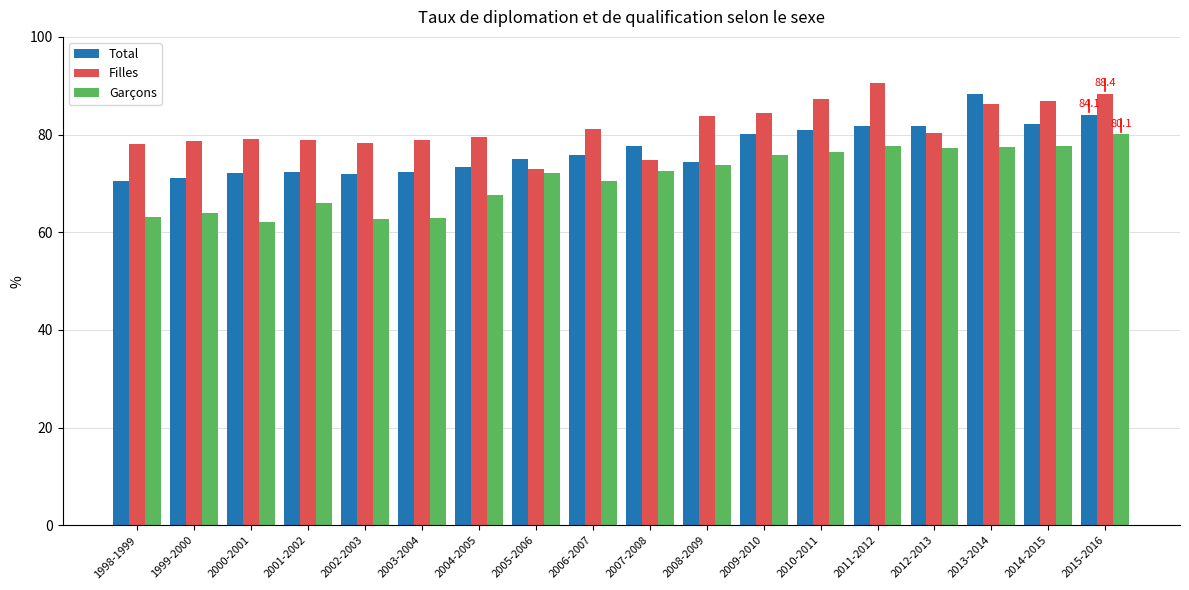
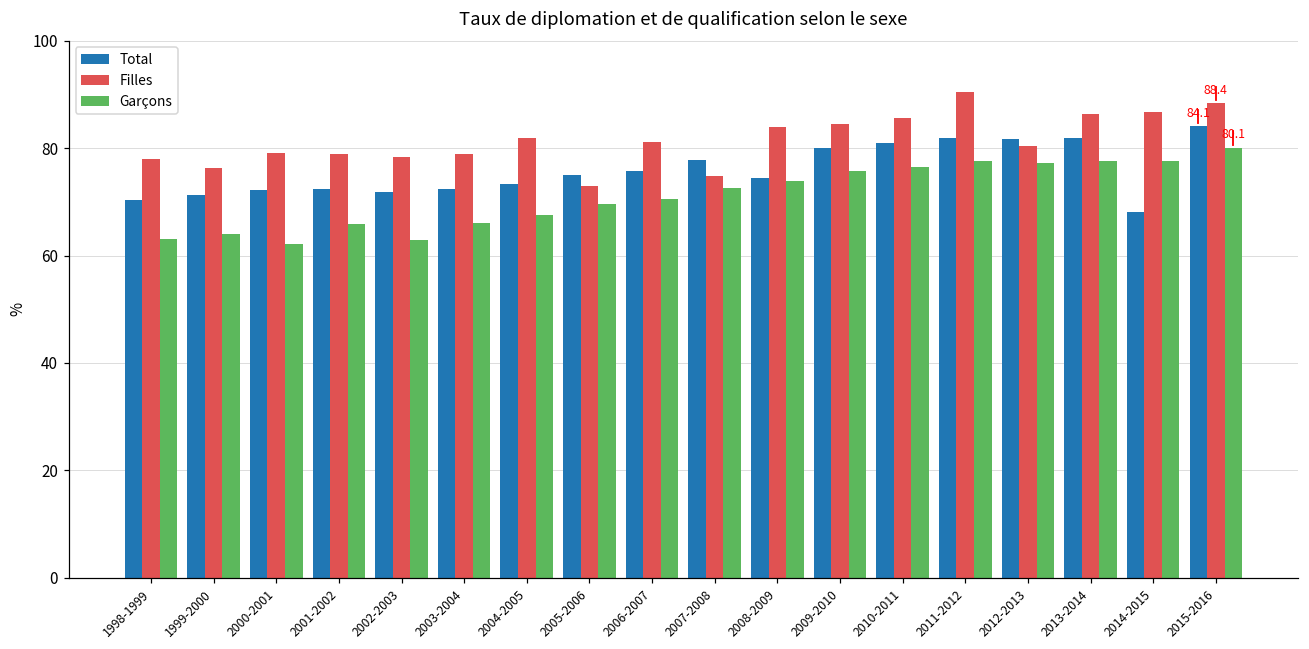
Filles, 1999-2000: 79 -> 76
Garçons, 2003-2004: 63 -> 66
Filles, 2004-2005: 80 -> 82
Garçons, 2005-2006: 72 -> 70
Filles, 2010-2011: 87 -> 86
Total, 2013-2014: 88 -> 82
Total, 2014-2015: 82 -> 68
